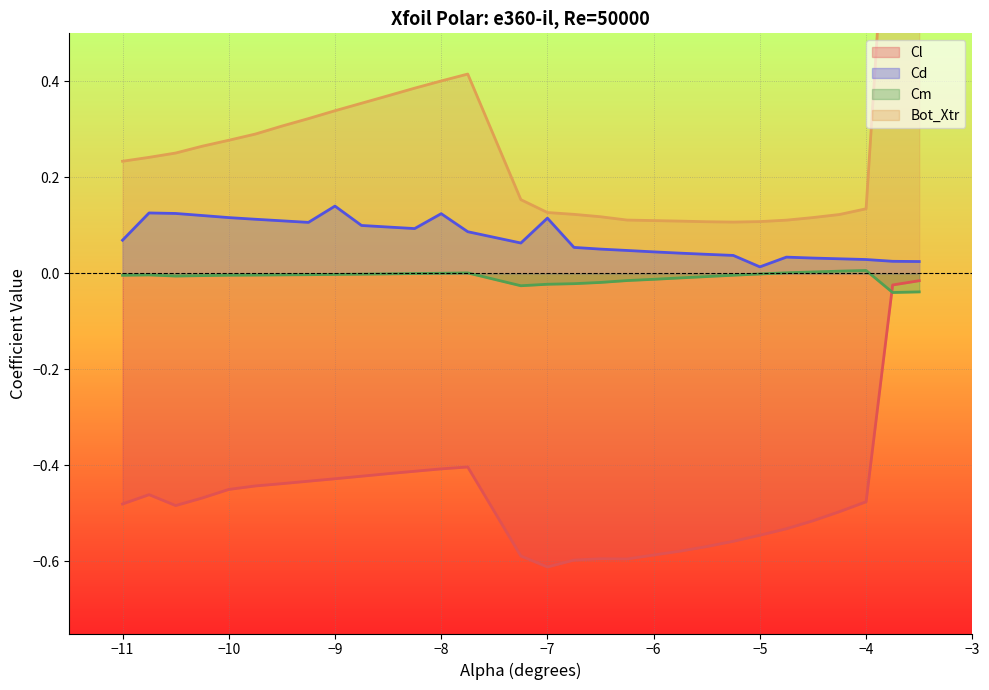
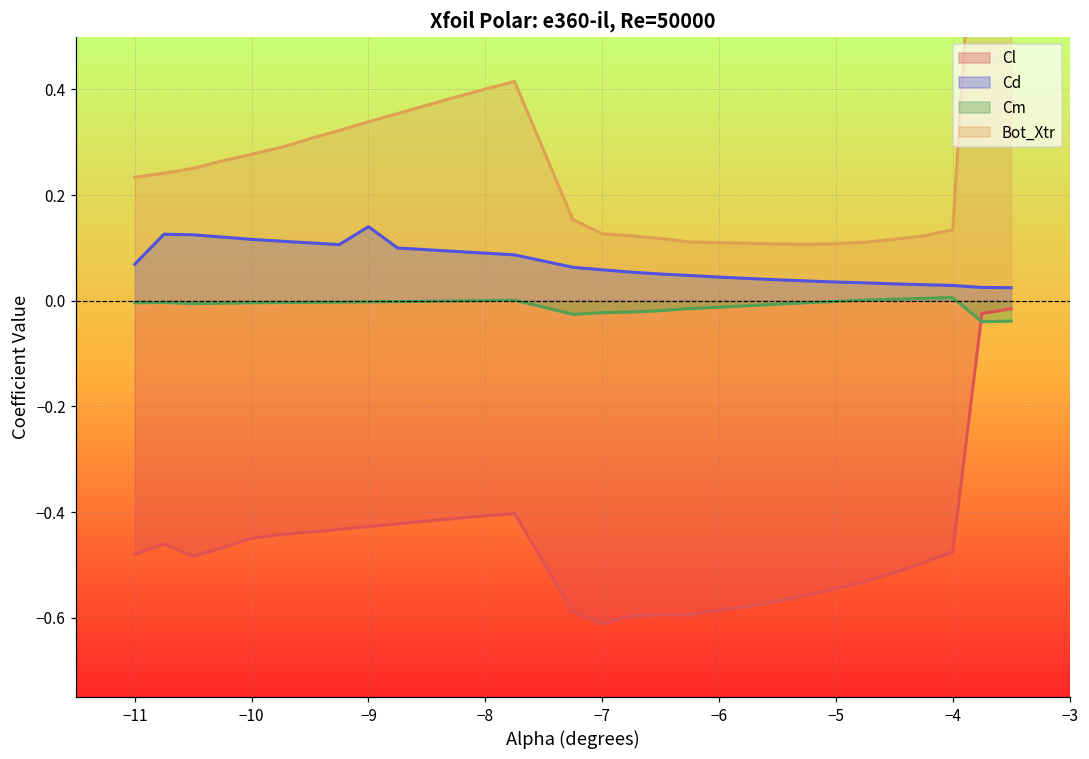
Cd, −8: 0.12 -> 0.09
Cd, −7: 0.12 -> 0.06
Cd, −5: 0.01 -> 0.04
